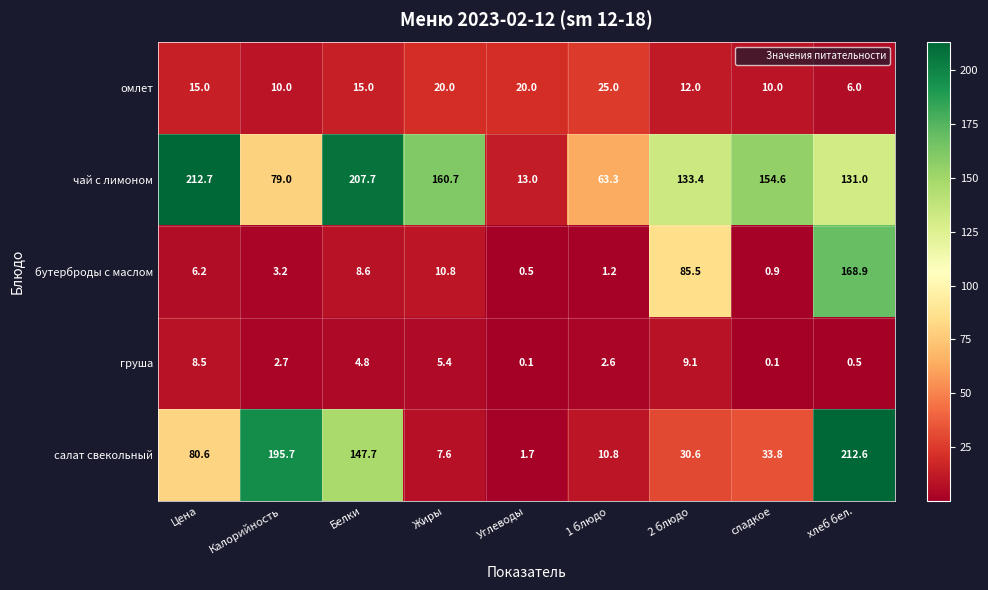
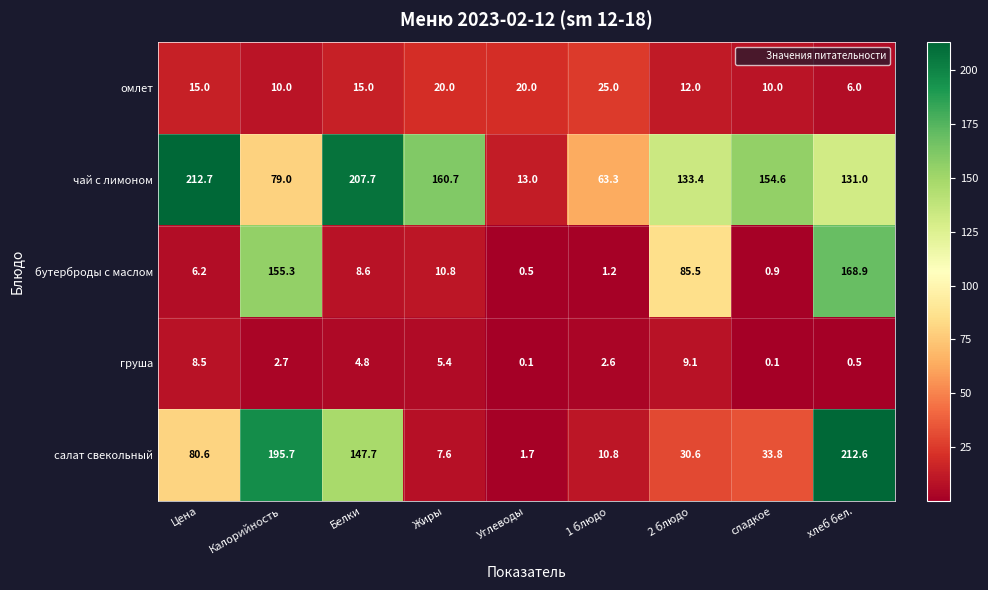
бутерброды с маслом, Калорийность: 3.2 -> 155.3
